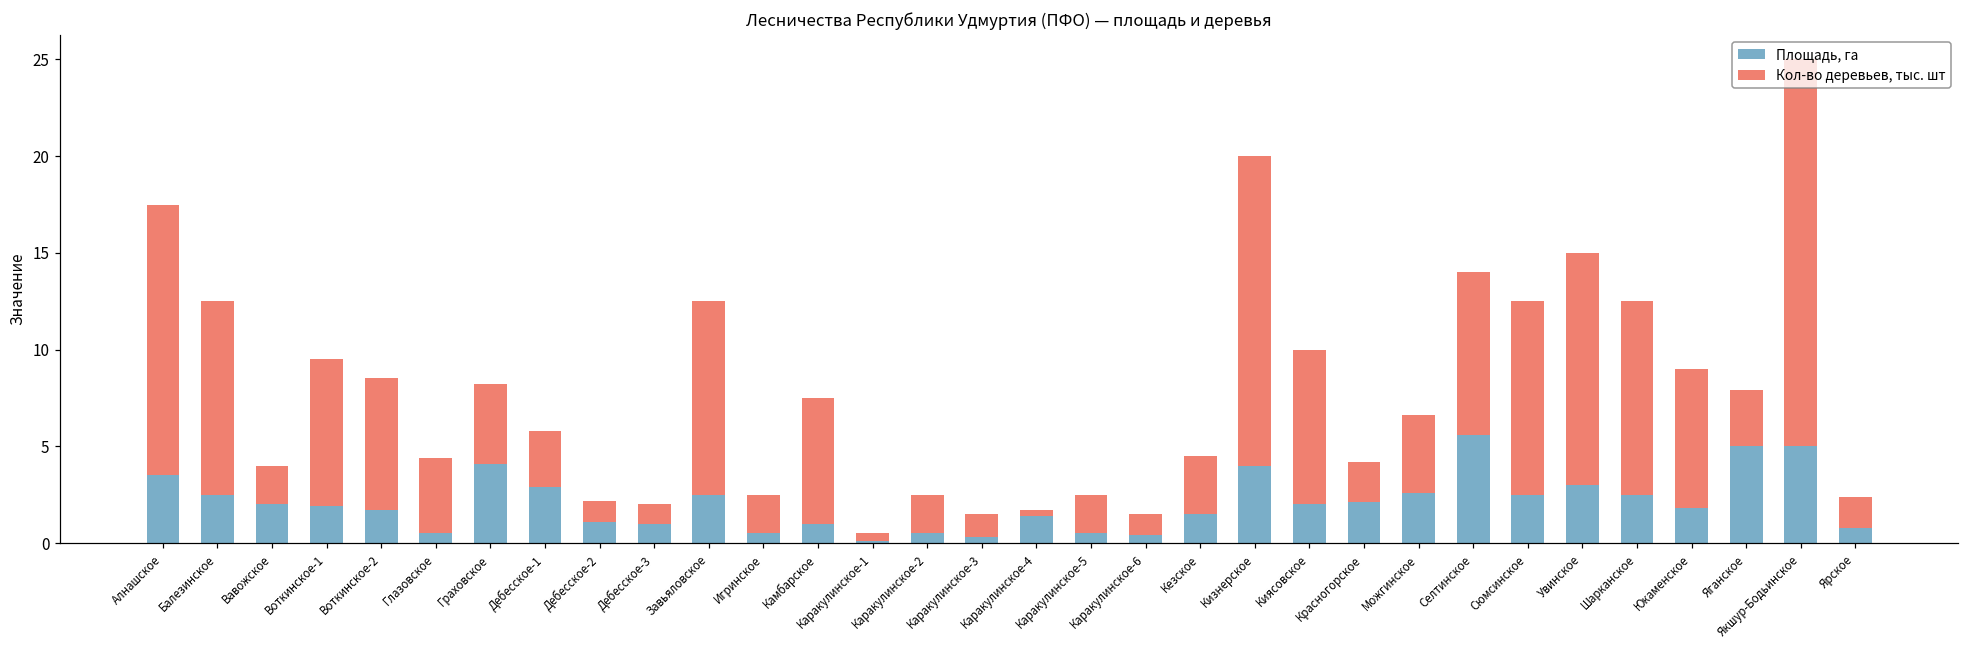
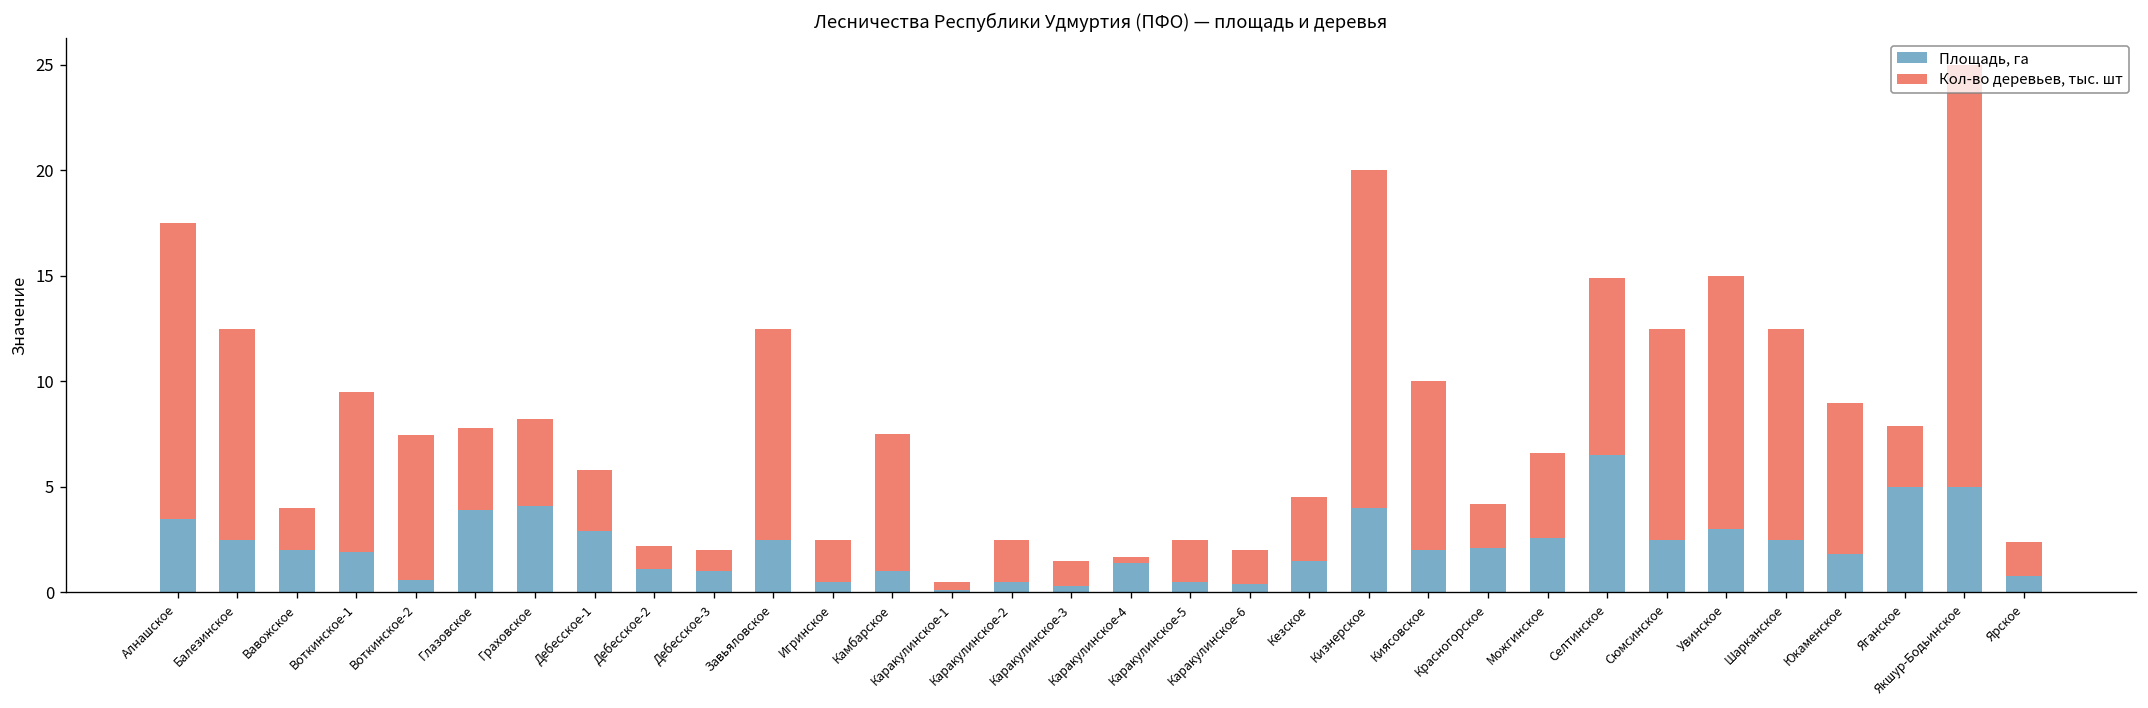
Площадь, га, Воткинское-2: 1.7 -> 0.6
Площадь, га, Глазовское: 0.5 -> 3.9
Кол-во деревьев, тыс. шт, Каракулинское-6: 1.1 -> 1.6
Площадь, га, Селтинское: 5.6 -> 6.5
